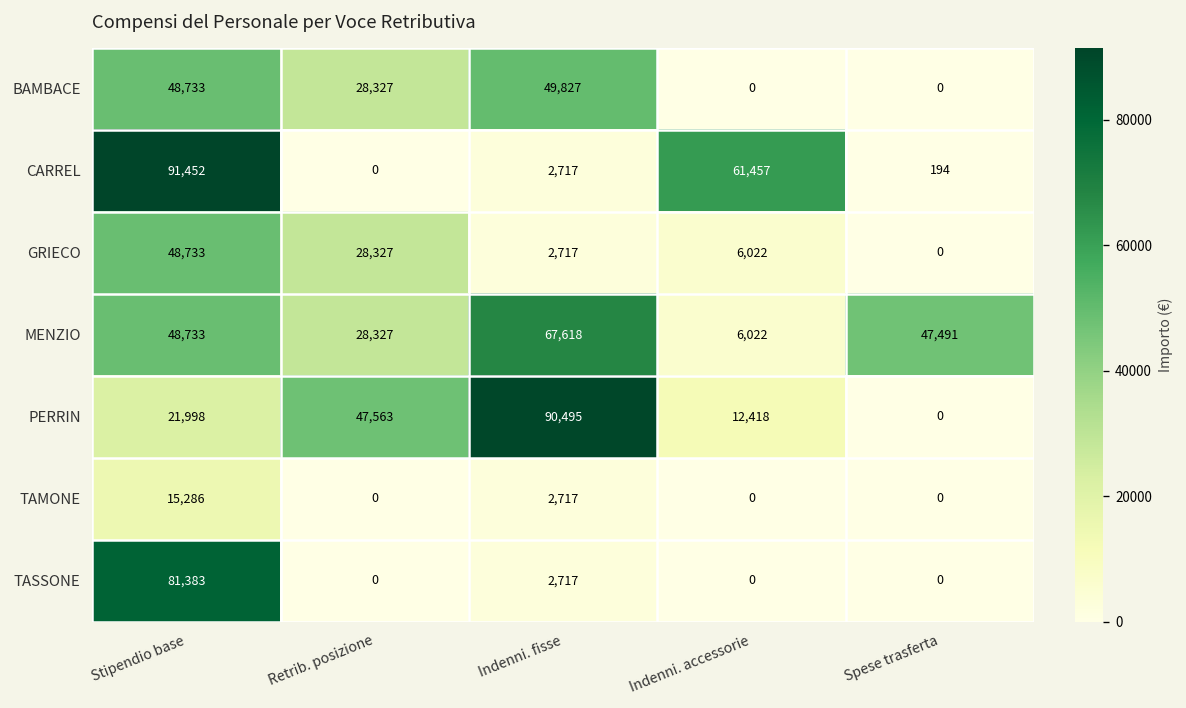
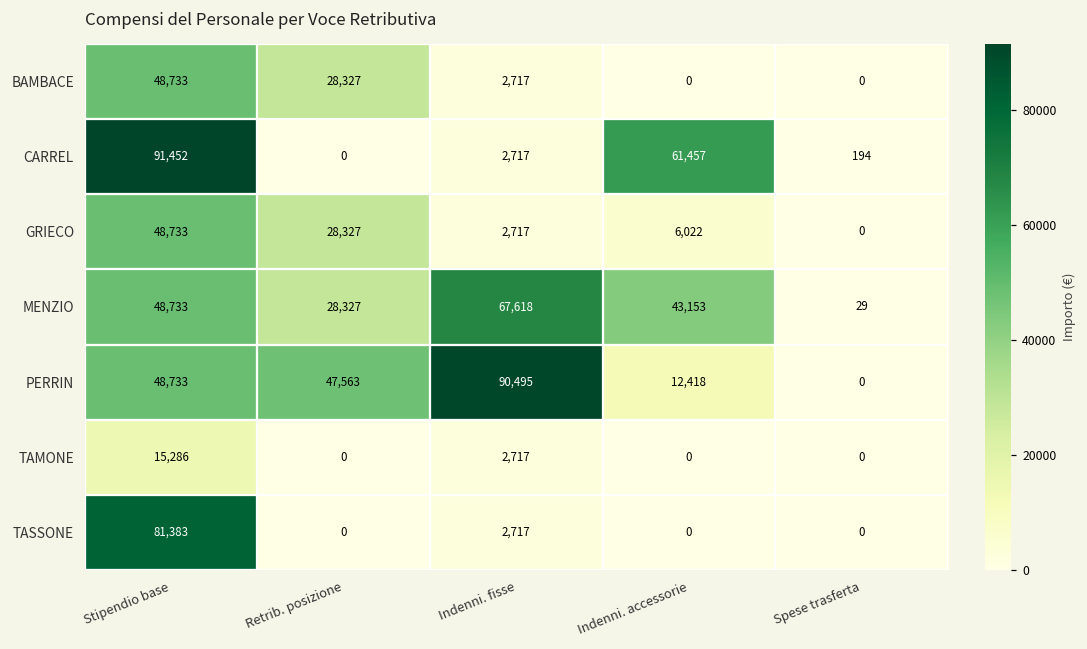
BAMBACE, Indenni. fisse: 49,827 -> 2,717
MENZIO, Indenni. accessorie: 6,022 -> 43,153
MENZIO, Spese trasferta: 47,491 -> 29
PERRIN, Stipendio base: 21,998 -> 48,733
